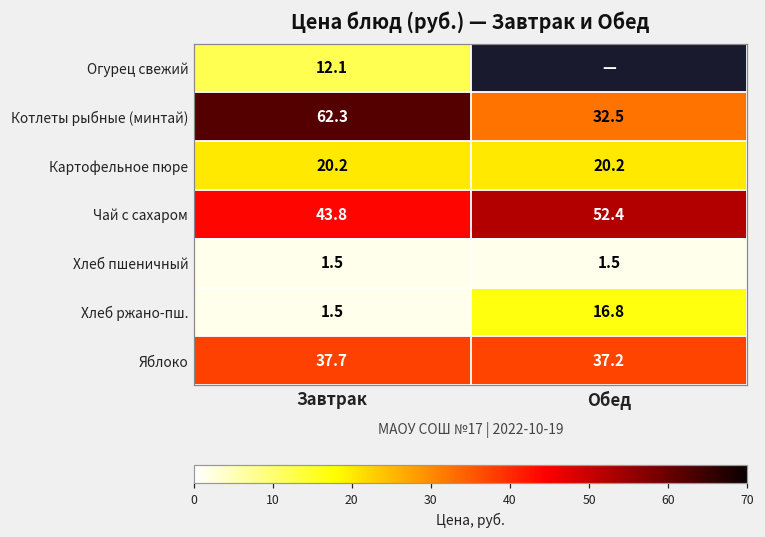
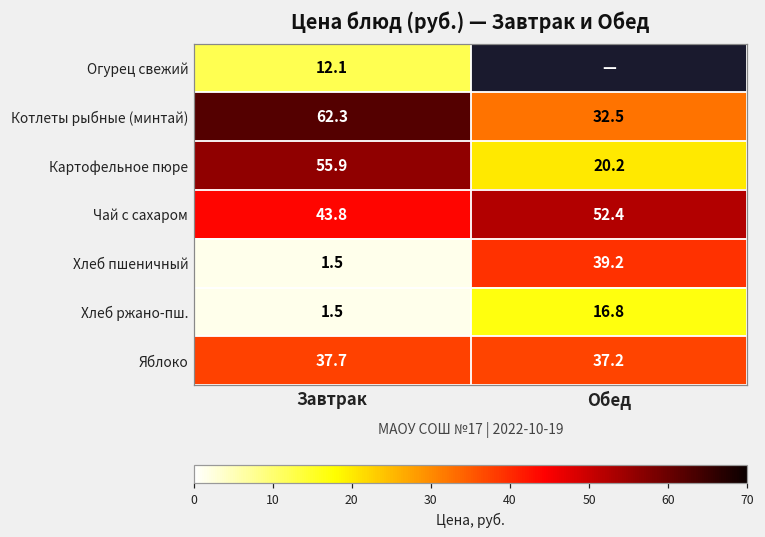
Картофельное пюре, Завтрак: 20.2 -> 55.9
Хлеб пшеничный, Обед: 1.5 -> 39.2
